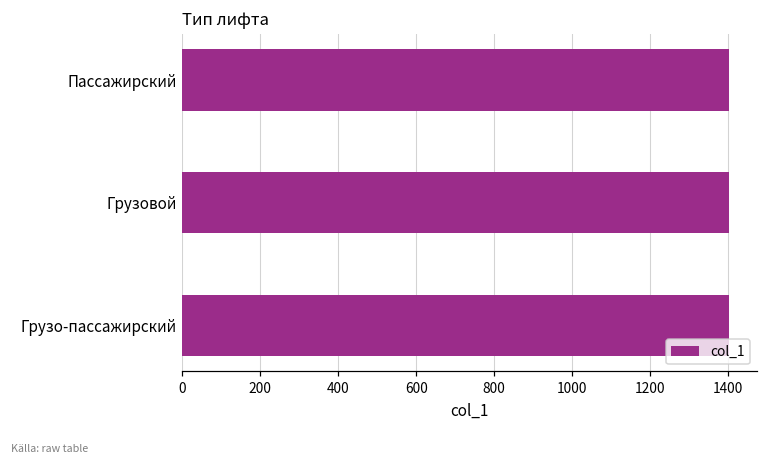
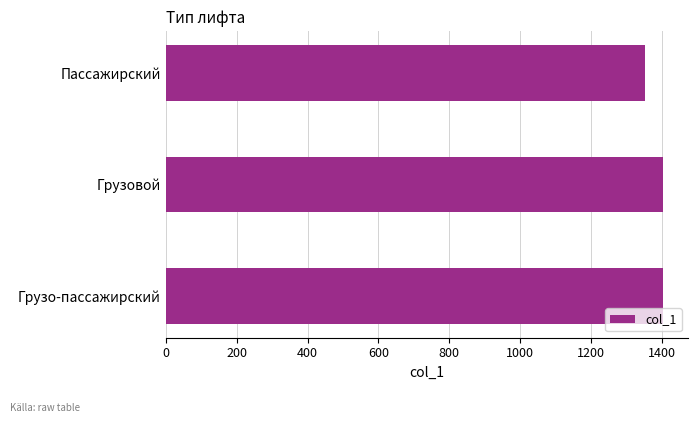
Пассажирский: 1400 -> 1350
